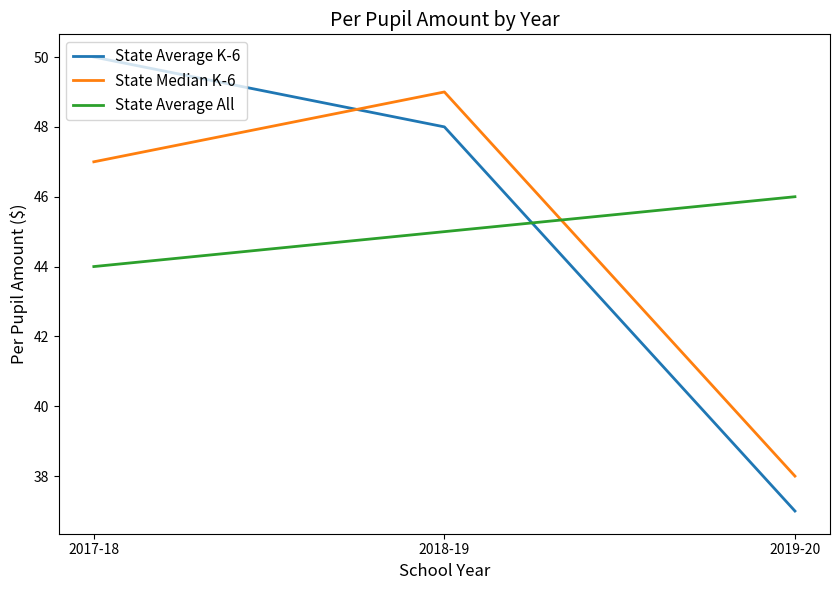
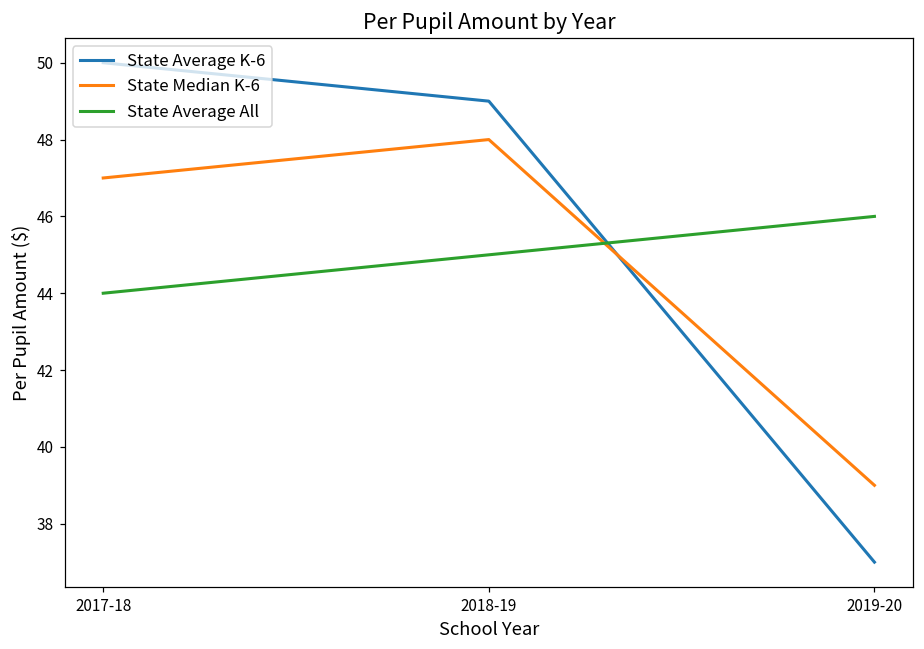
State Average K-6, 2018-19: 48 -> 49
State Median K-6, 2018-19: 49 -> 48
State Median K-6, 2019-20: 38 -> 39
